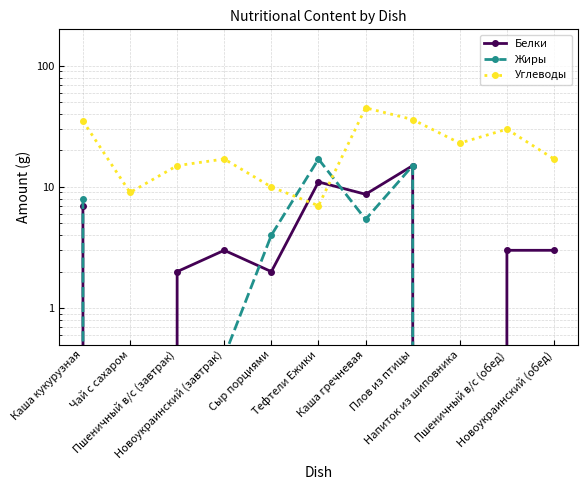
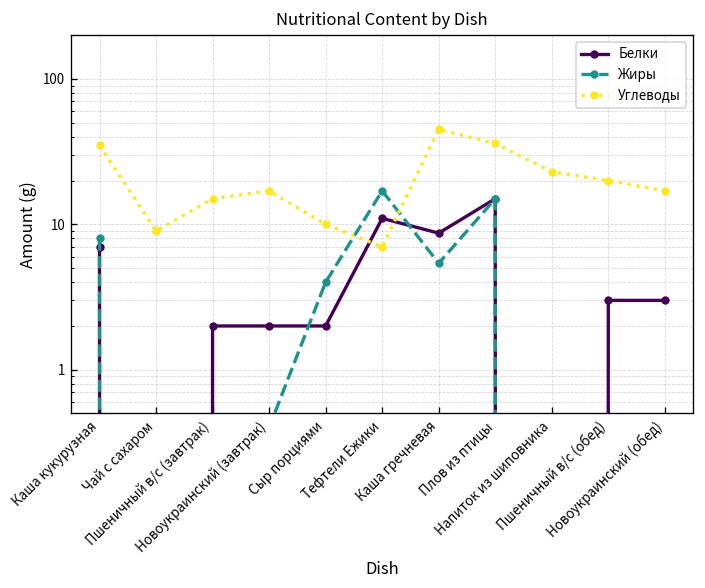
Белки, Новоукраинский (завтрак): 3 -> 2
Углеводы, Пшеничный в/с (обед): 30 -> 20
